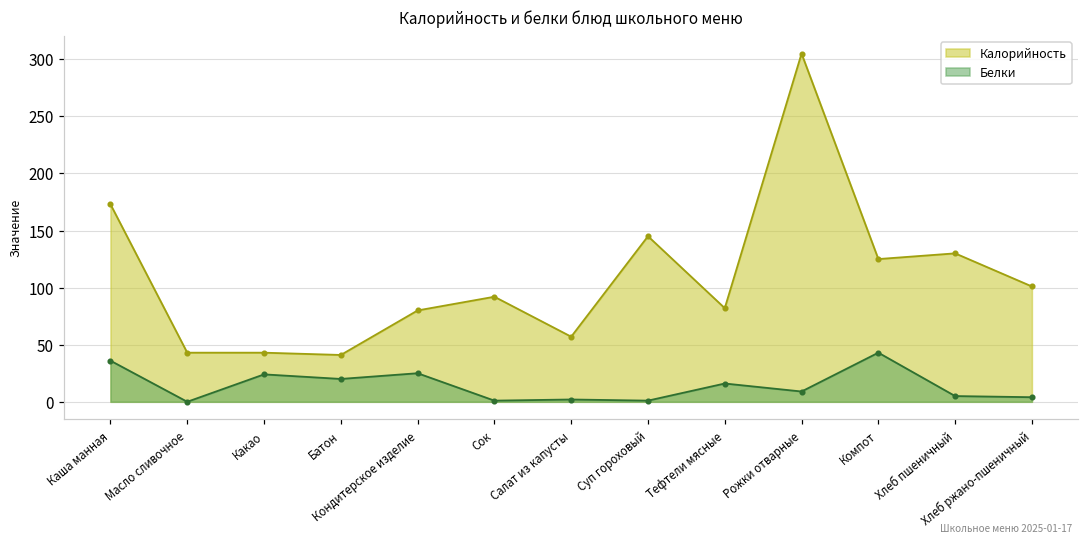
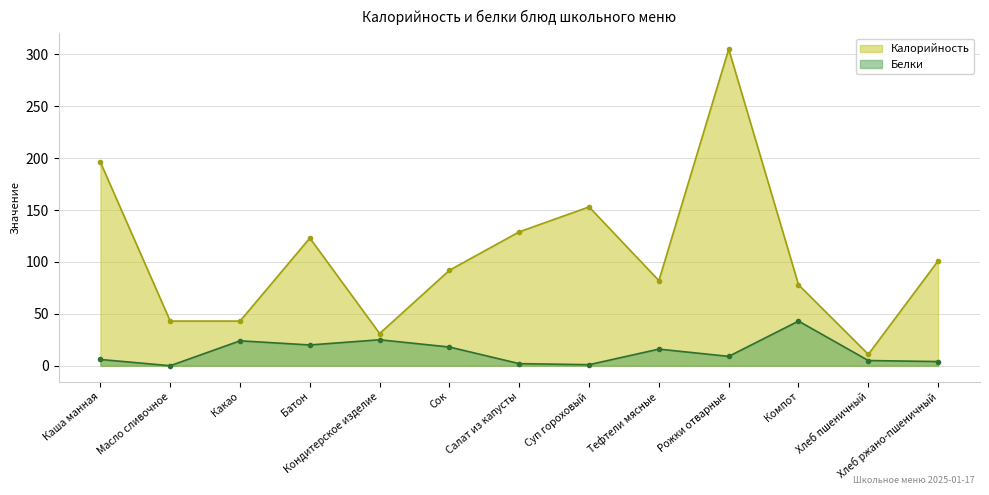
Калорийность, Каша манная: 173 -> 196
Белки, Каша манная: 36 -> 6
Калорийность, Батон: 41 -> 123
Калорийность, Кондитерское изделие: 80 -> 31
Белки, Сок: 1 -> 18
Калорийность, Салат из капусты: 57 -> 129
Калорийность, Суп гороховый: 145 -> 153
Калорийность, Компот: 125 -> 78
Калорийность, Хлеб пшеничный: 130 -> 11
